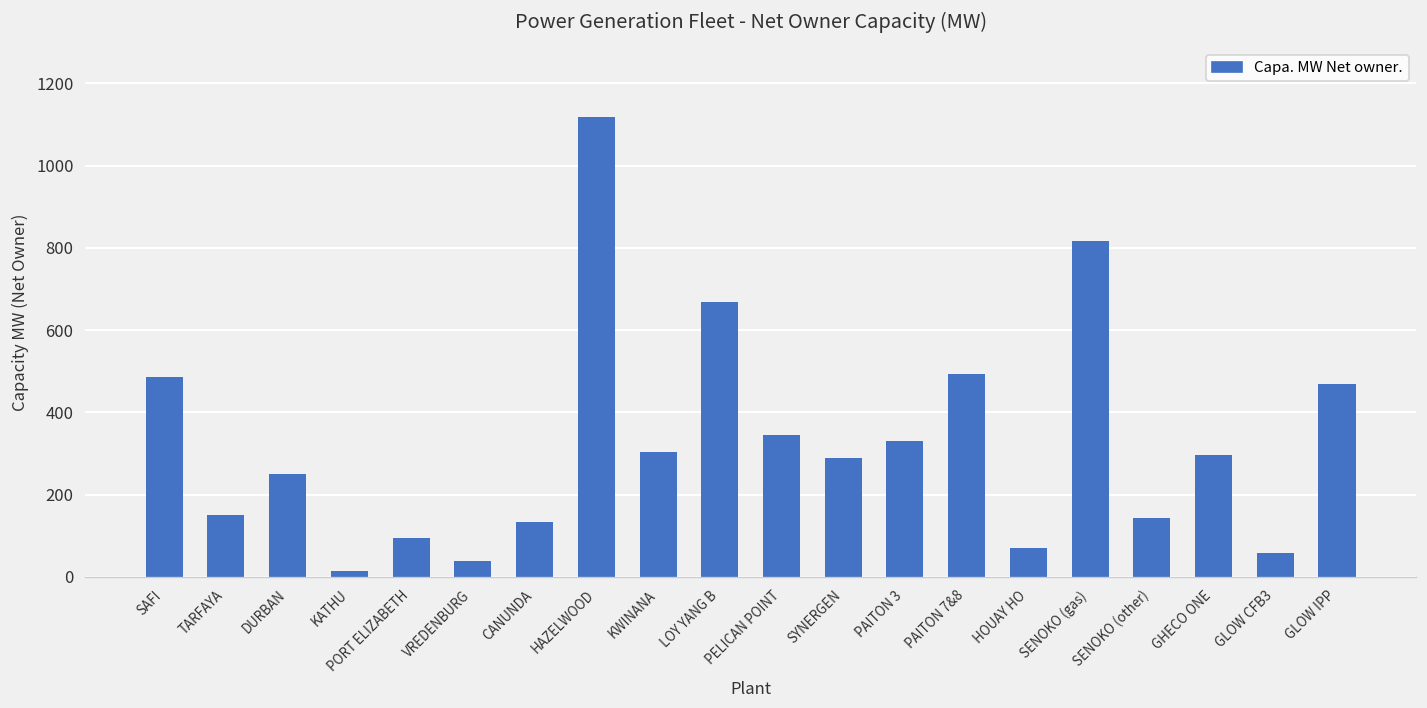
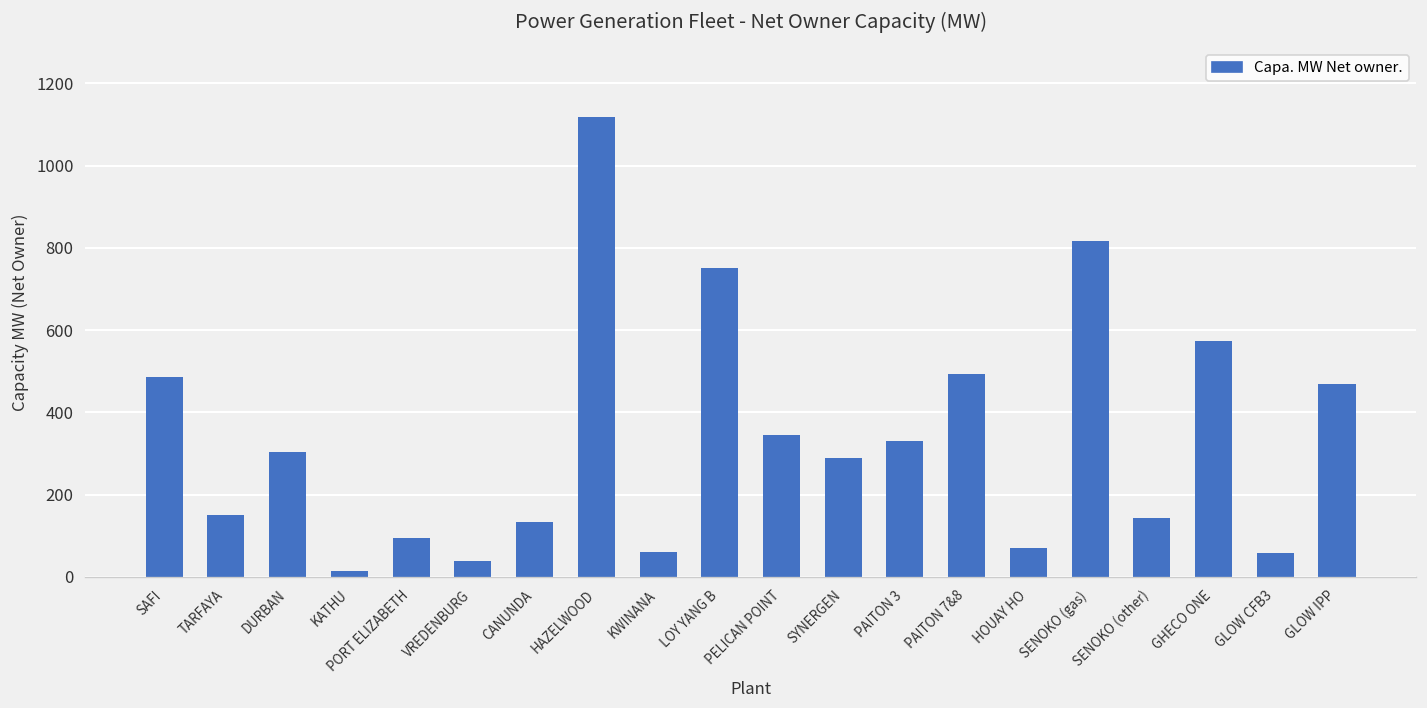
DURBAN: 250 -> 300
KWINANA: 300 -> 60
LOY YANG B: 670 -> 750
GHECO ONE: 300 -> 570
